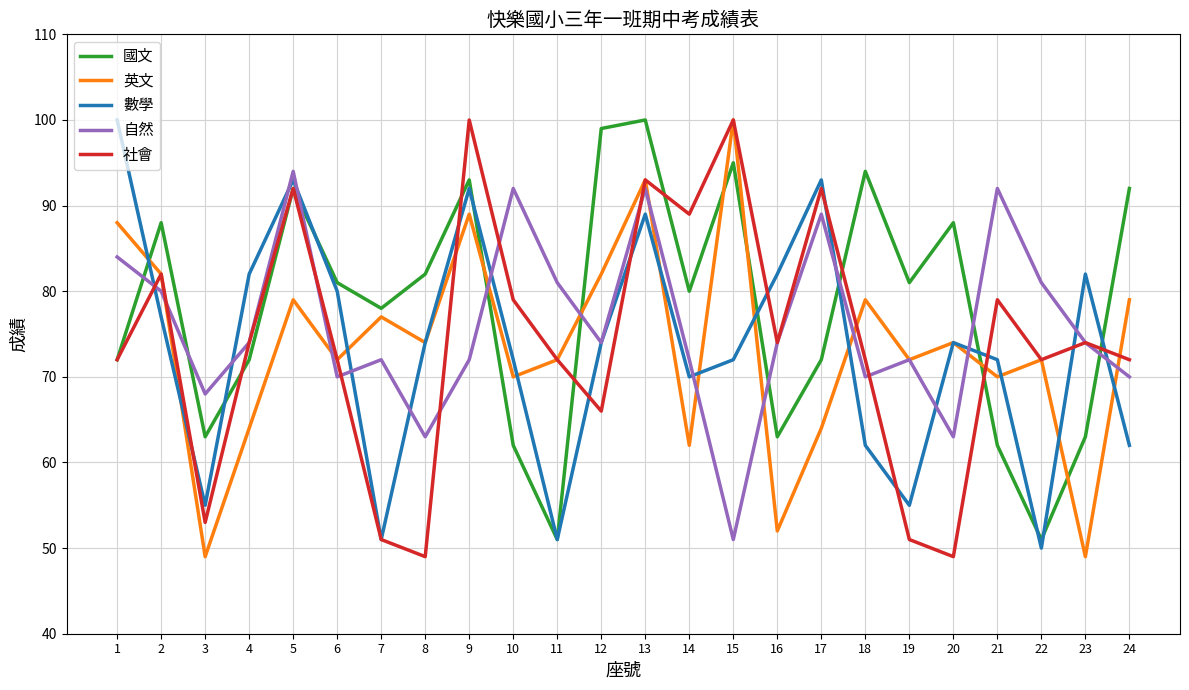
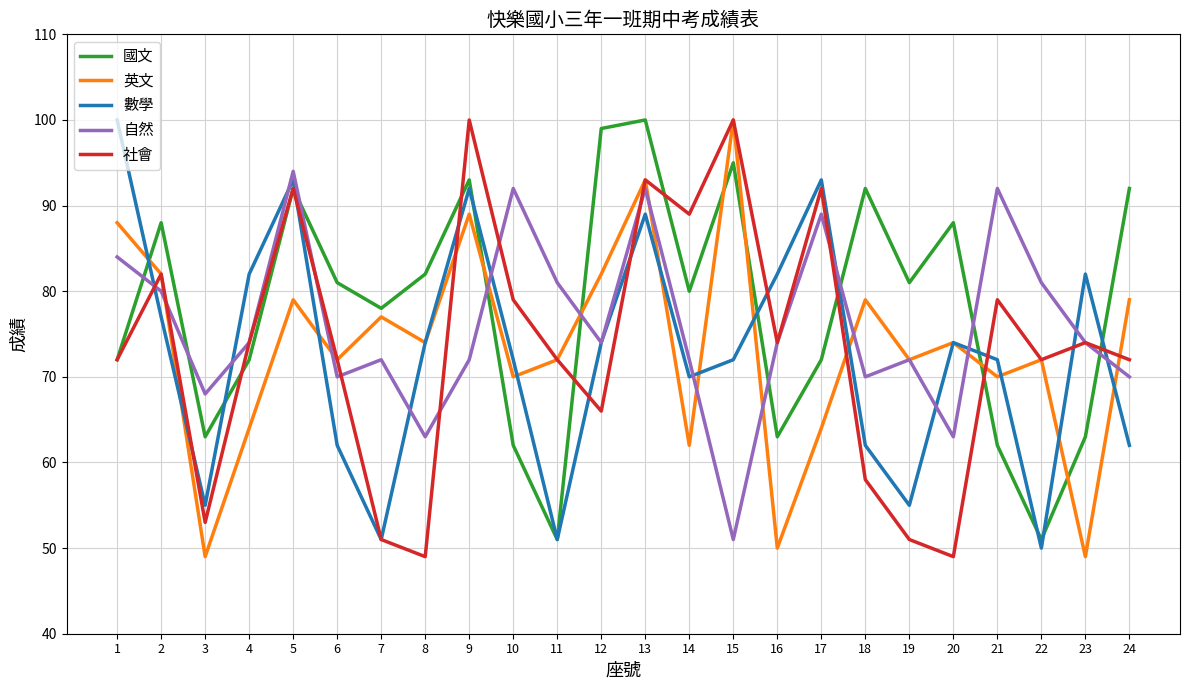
數學, 6: 80 -> 62
英文, 16: 52 -> 50
國文, 18: 94 -> 92
社會, 18: 72 -> 58
